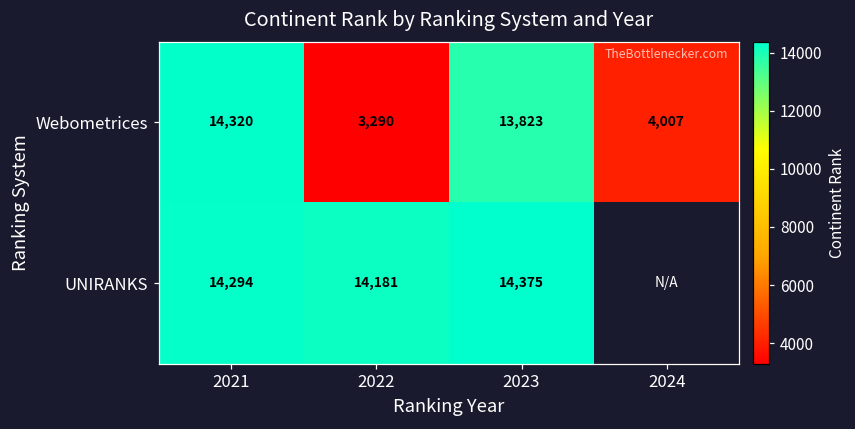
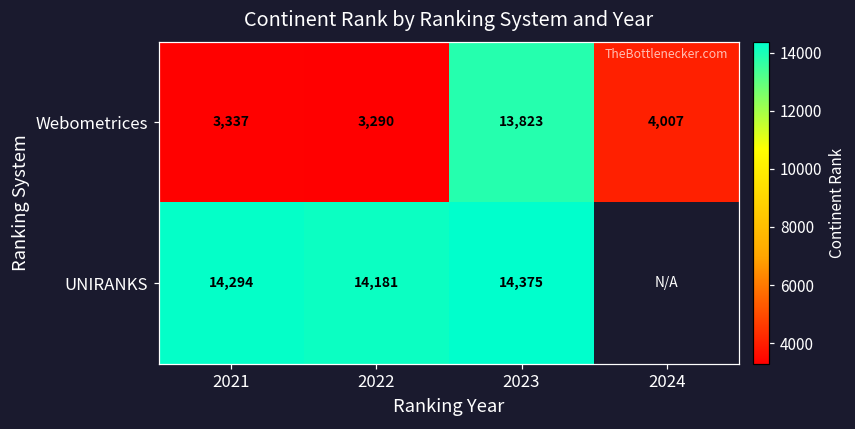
Webometrices, 2021: 14,320 -> 3,337
